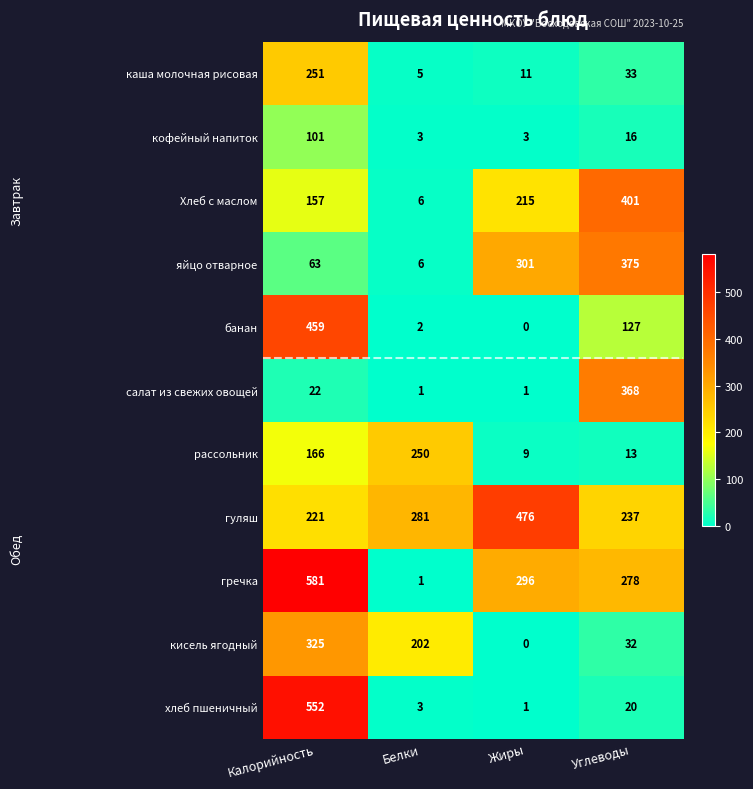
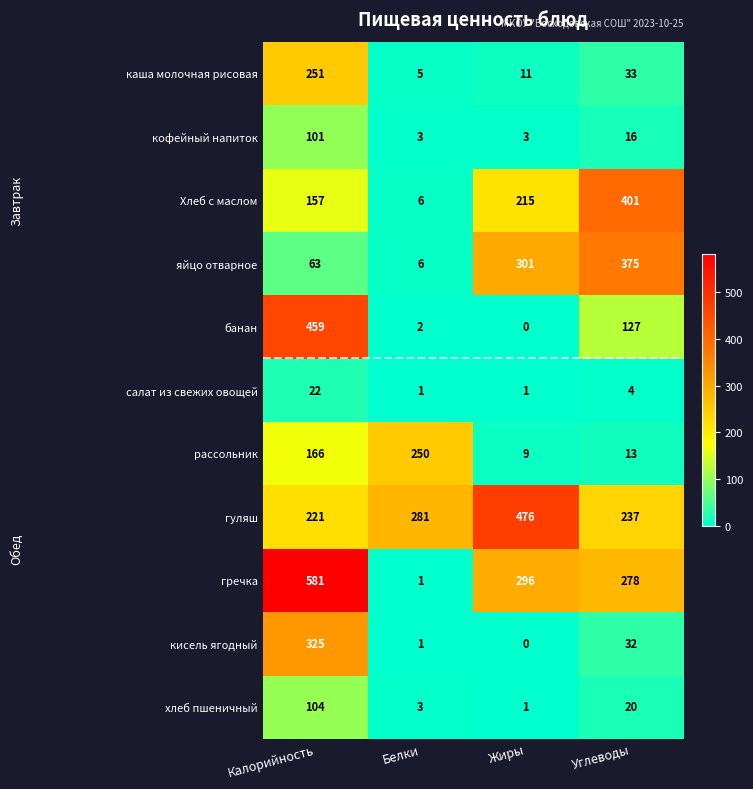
салат из свежих овощей, Углеводы: 368 -> 4
кисель ягодный, Белки: 202 -> 1
хлеб пшеничный, Калорийность: 552 -> 104
